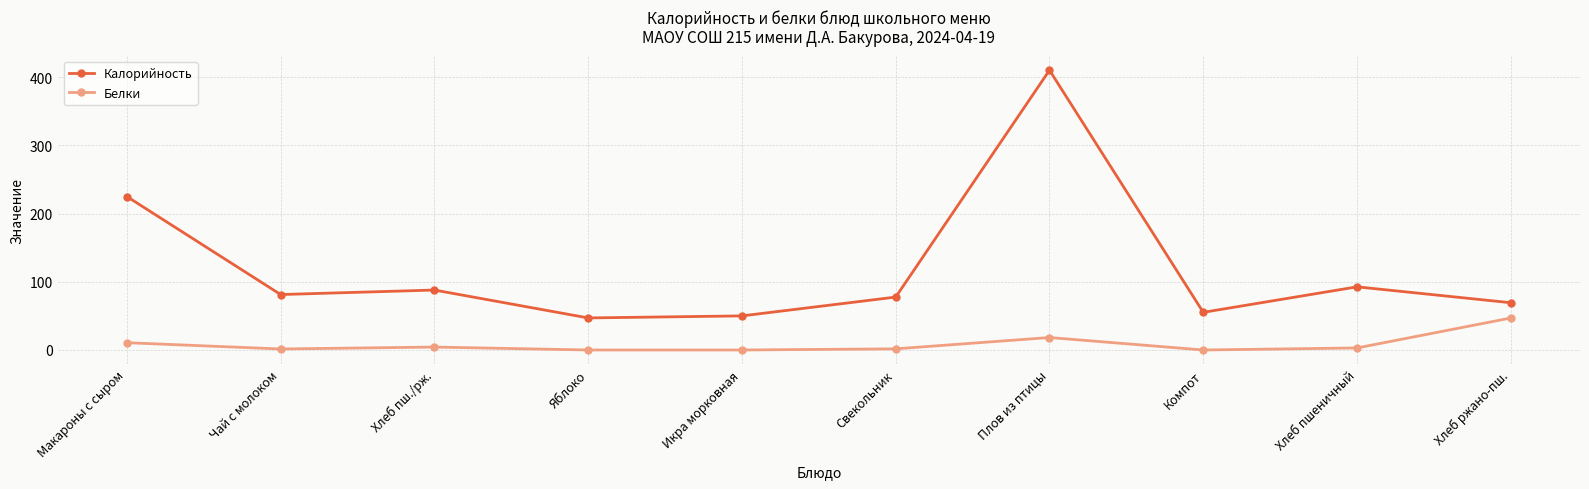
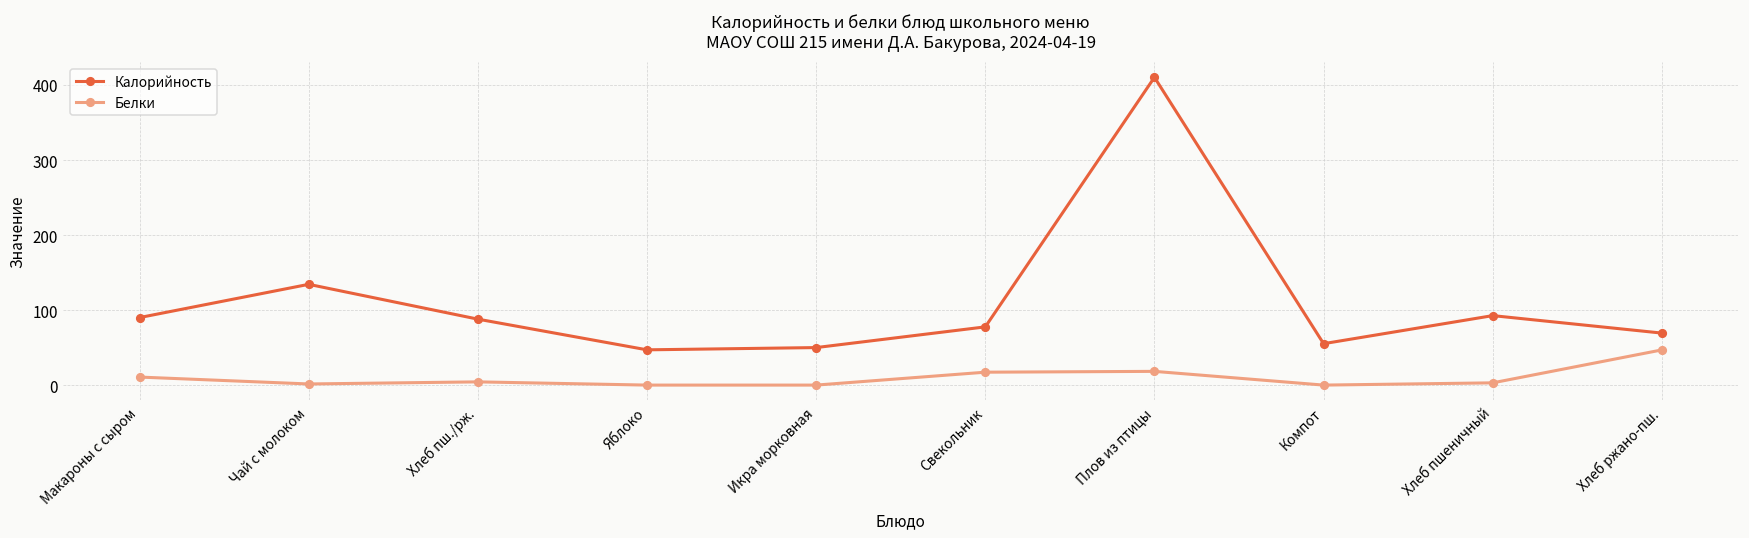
Калорийность, Макароны с сыром: 230 -> 90
Калорийность, Чай с молоком: 80 -> 130
Белки, Свекольник: 0 -> 20
